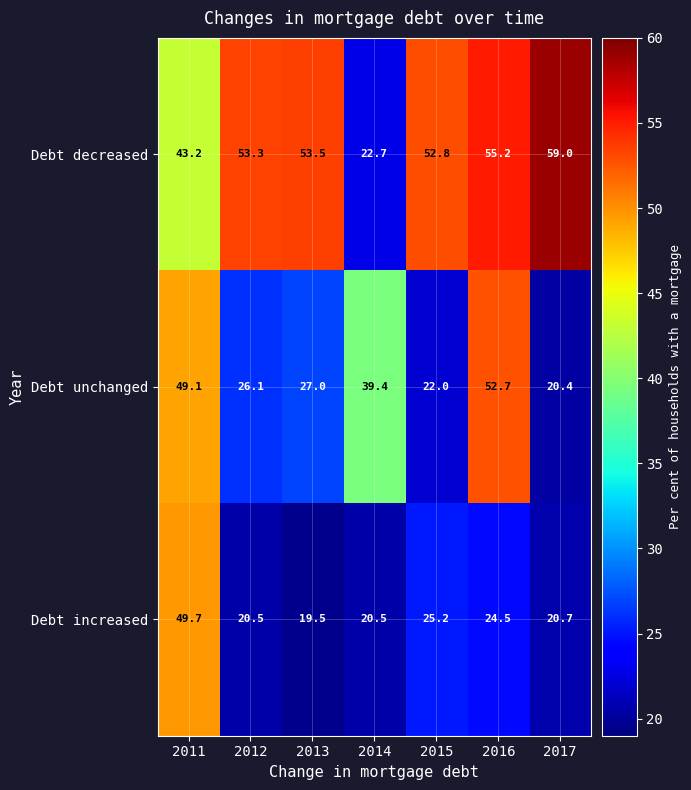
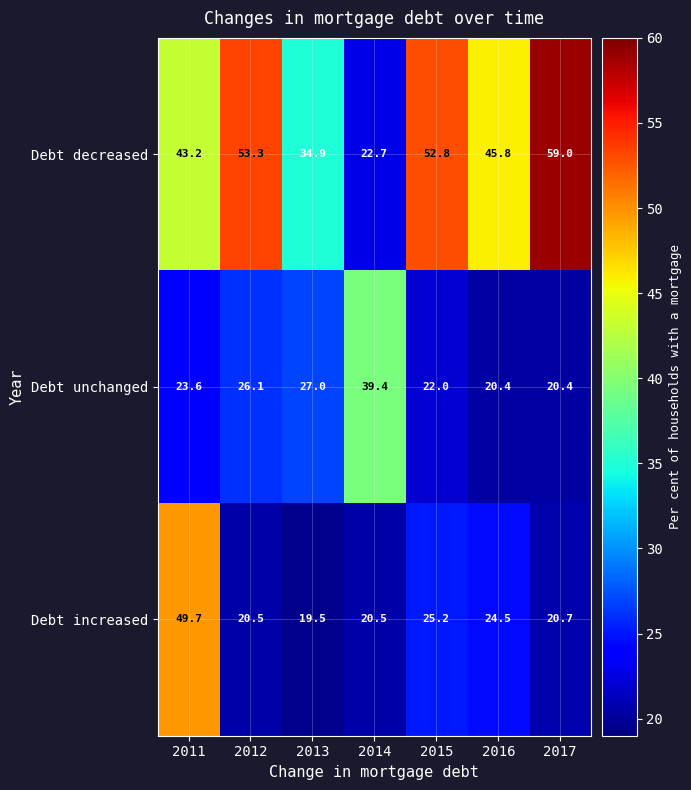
Debt decreased, 2013: 53.5 -> 34.9
Debt decreased, 2016: 55.2 -> 45.8
Debt unchanged, 2011: 49.1 -> 23.6
Debt unchanged, 2016: 52.7 -> 20.4
